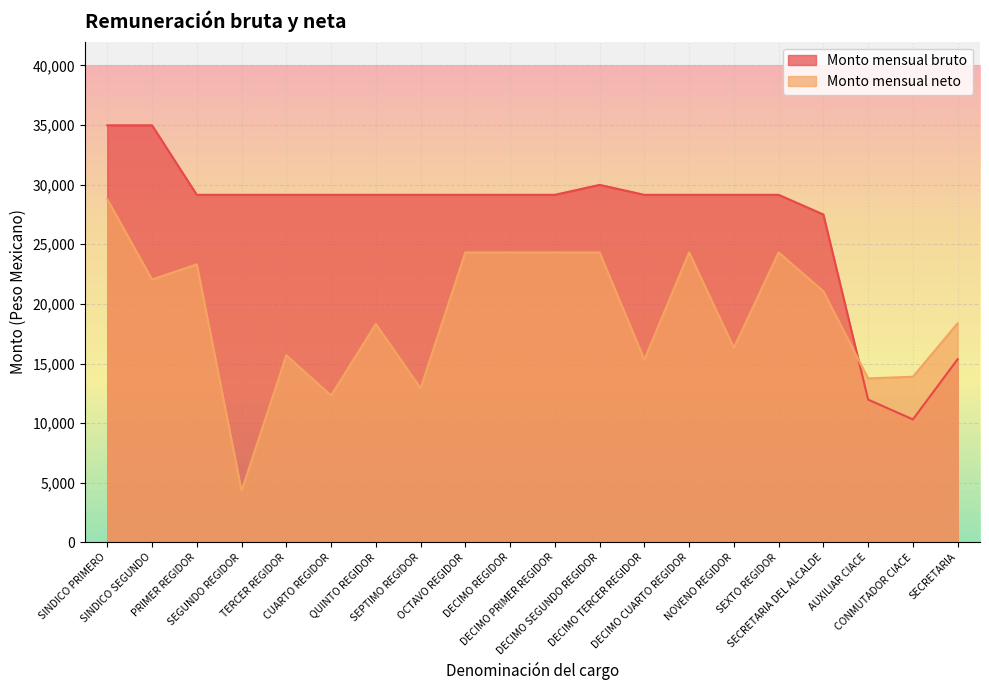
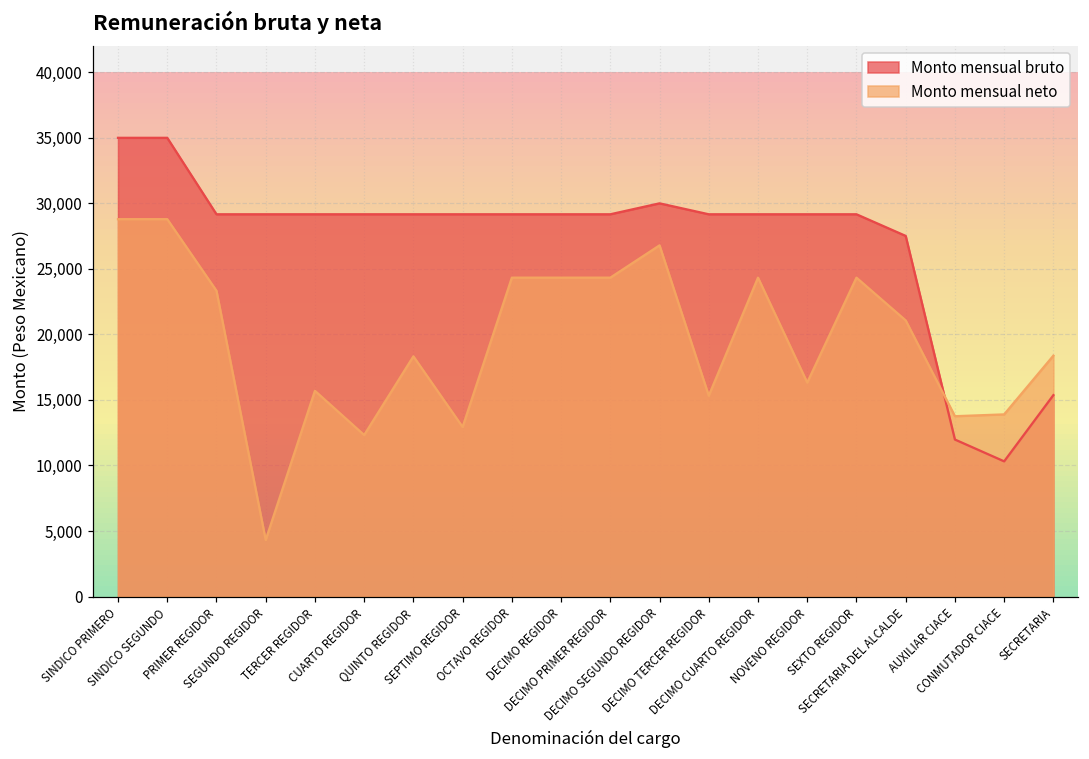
Monto mensual neto, SINDICO SEGUNDO: 22,000 -> 28,800
Monto mensual neto, DECIMO SEGUNDO REGIDOR: 24,300 -> 26,800
